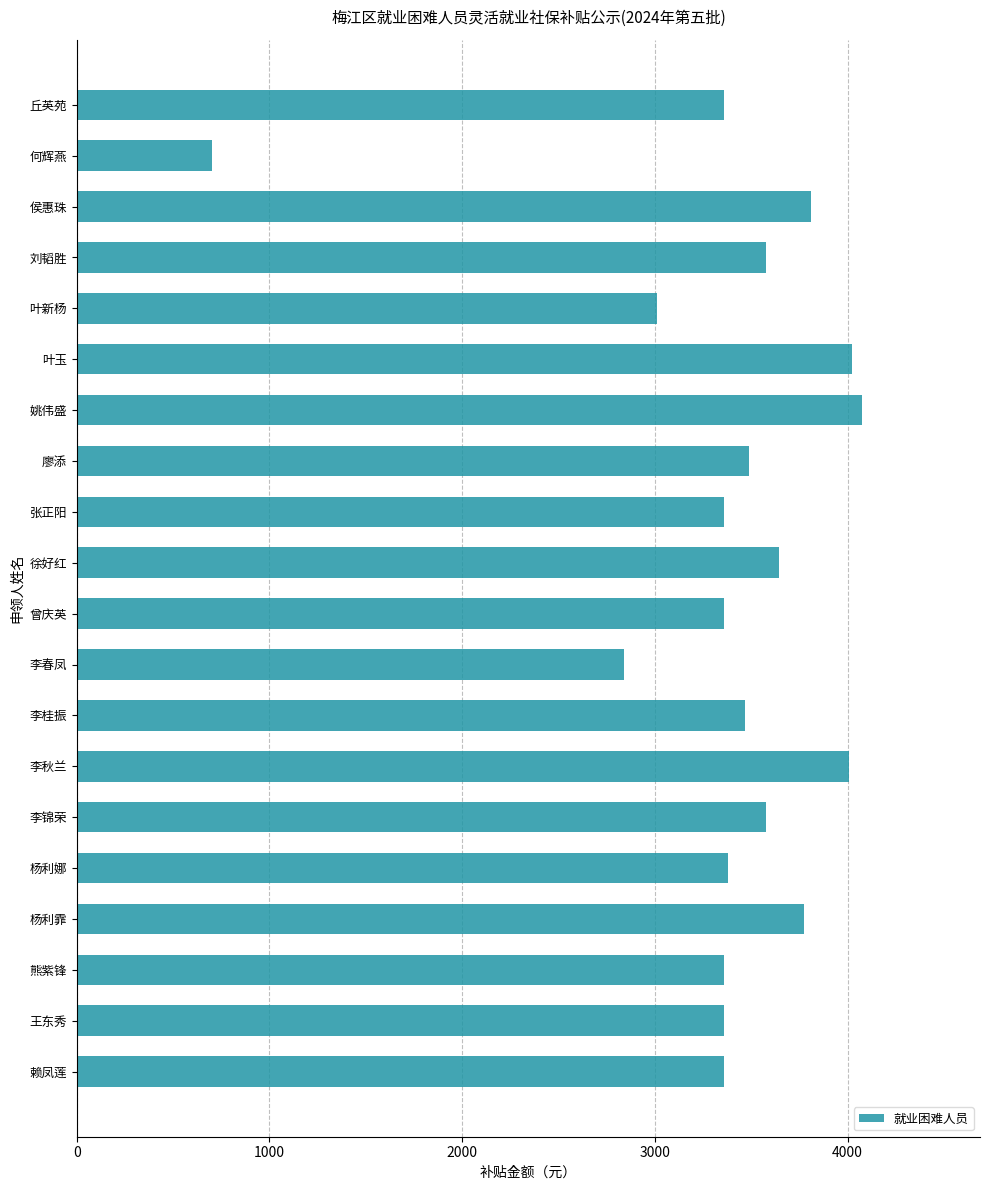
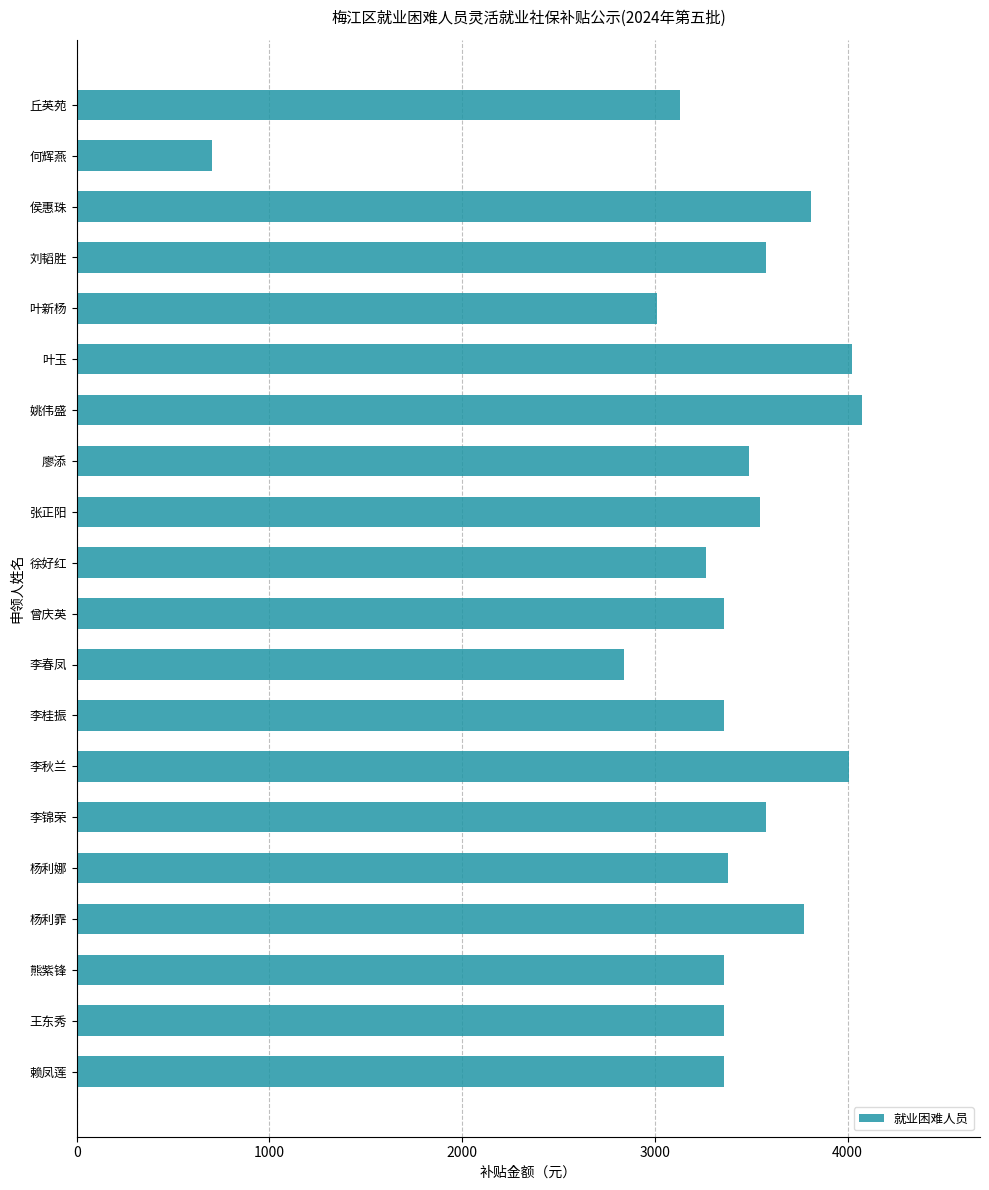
丘英苑: 3360 -> 3130
张正阳: 3360 -> 3550
徐好红: 3640 -> 3260
李桂振: 3470 -> 3360
